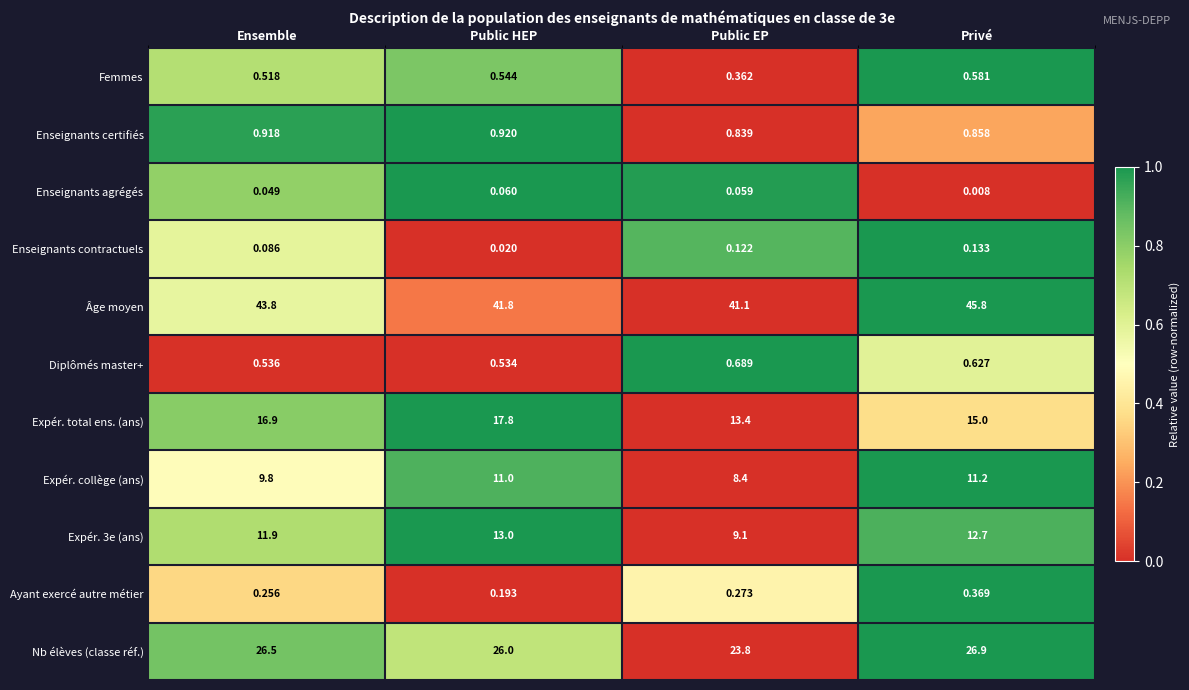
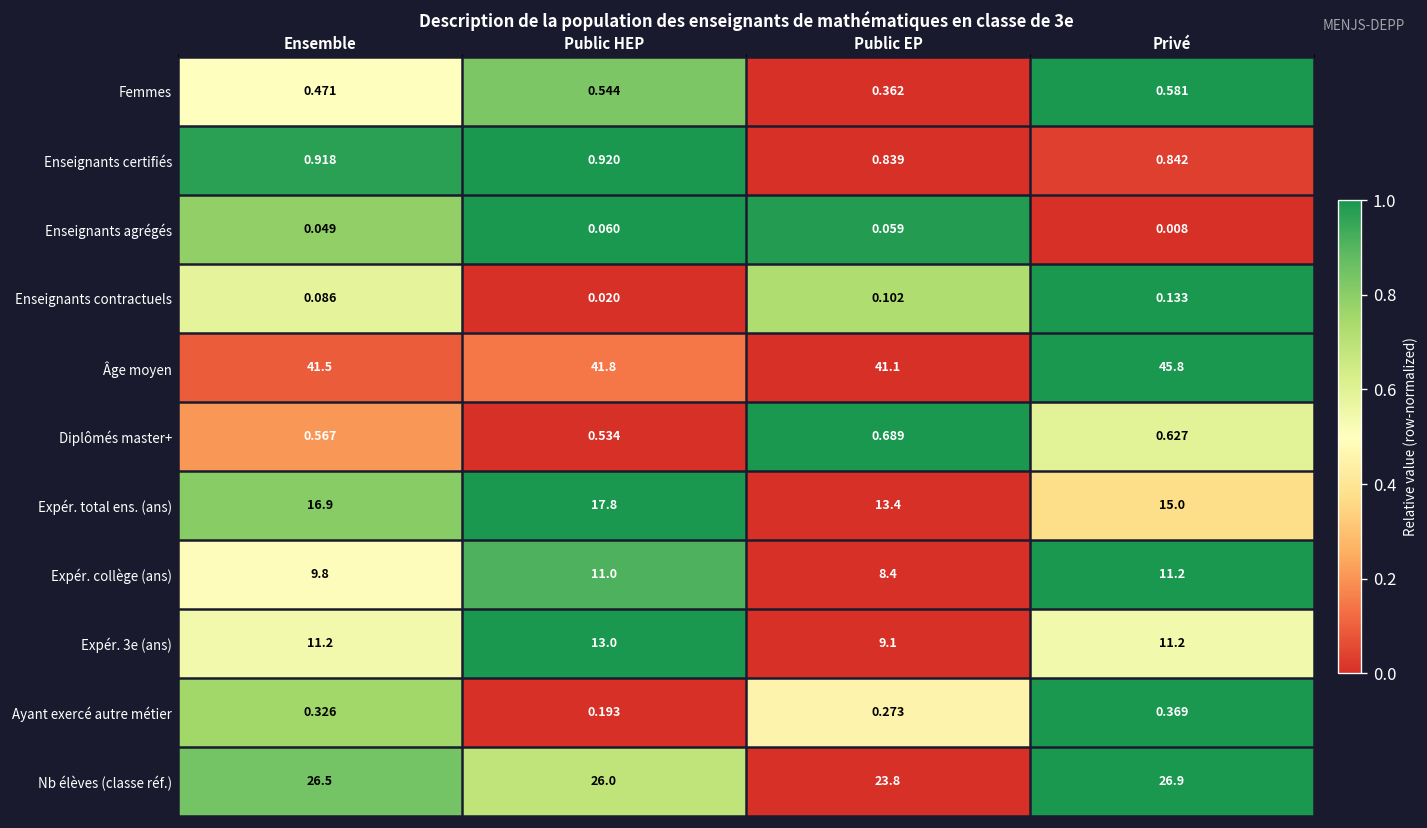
Femmes, Ensemble: 0.518 -> 0.471
Enseignants certifiés, Privé: 0.858 -> 0.842
Enseignants contractuels, Public EP: 0.122 -> 0.102
Âge moyen, Ensemble: 43.8 -> 41.5
Diplômés master+, Ensemble: 0.536 -> 0.567
Expér. 3e (ans), Ensemble: 11.9 -> 11.2
Expér. 3e (ans), Privé: 12.7 -> 11.2
Ayant exercé autre métier, Ensemble: 0.256 -> 0.326
